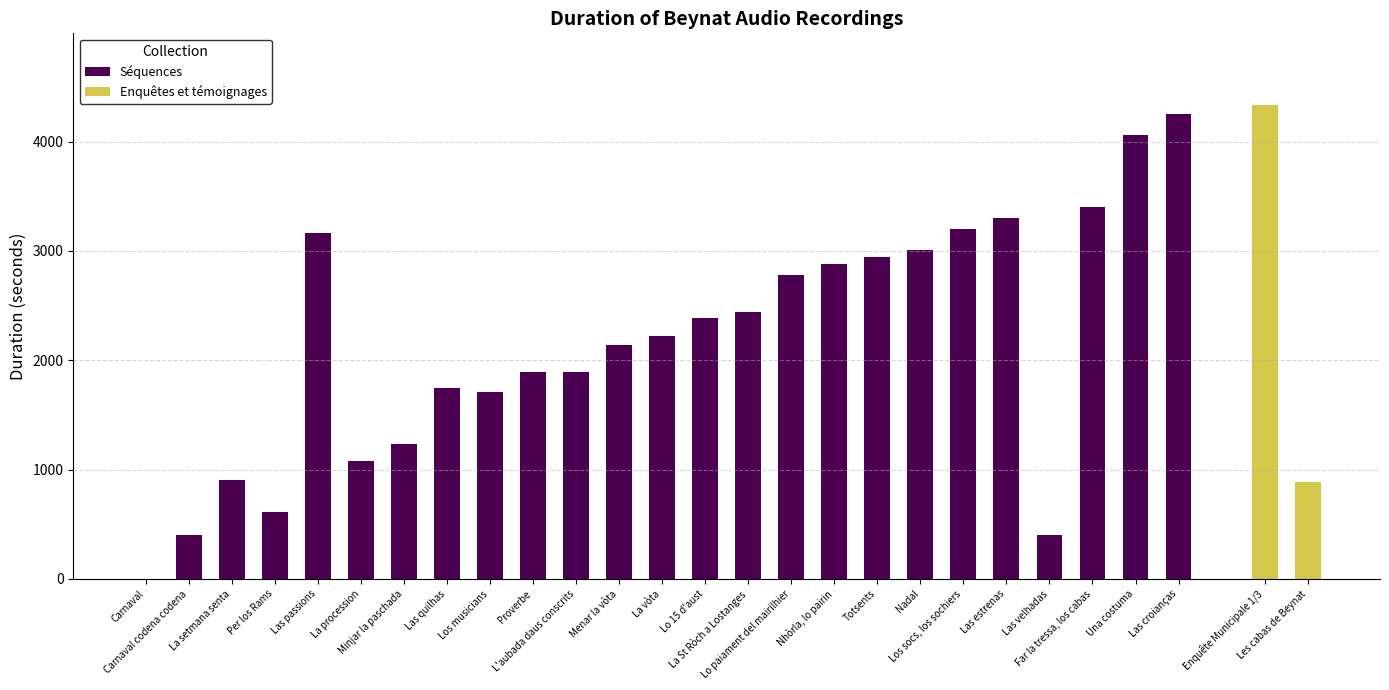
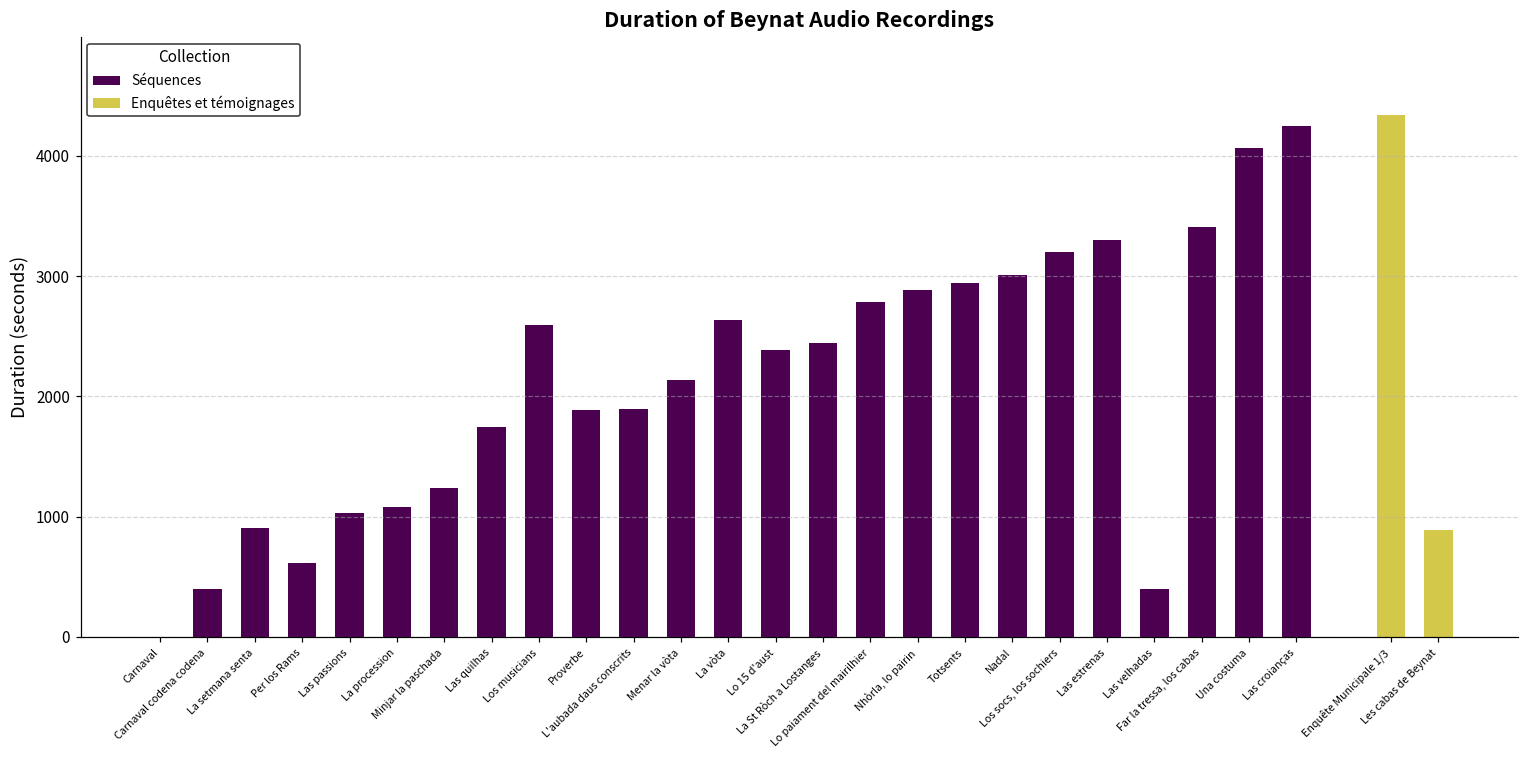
Séquences, Las passions: 3170 -> 1030
Séquences, Los musicians: 1710 -> 2600
Séquences, La vòta: 2220 -> 2640
